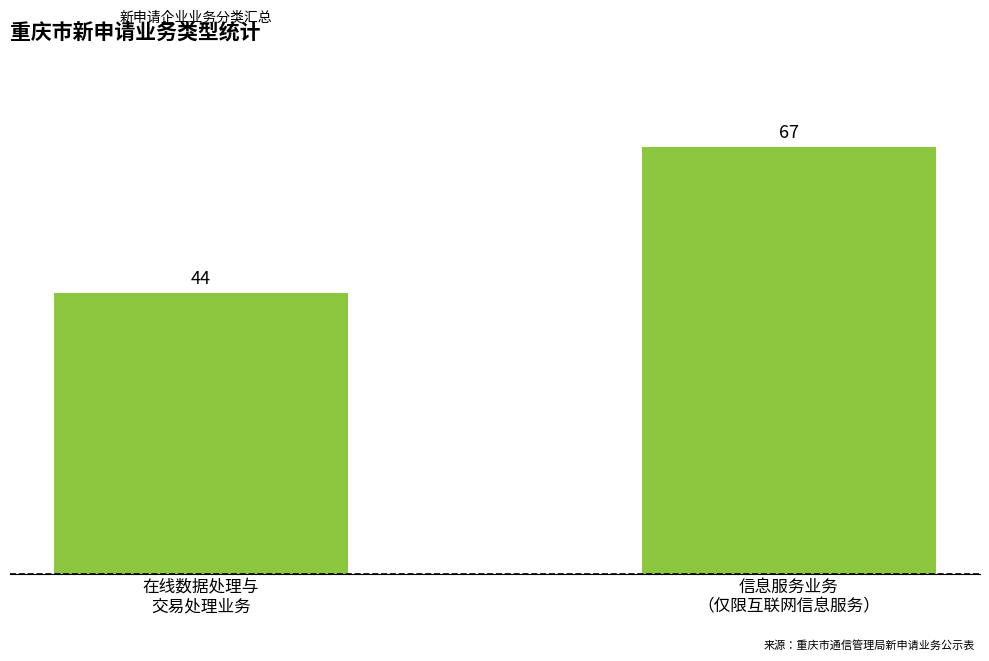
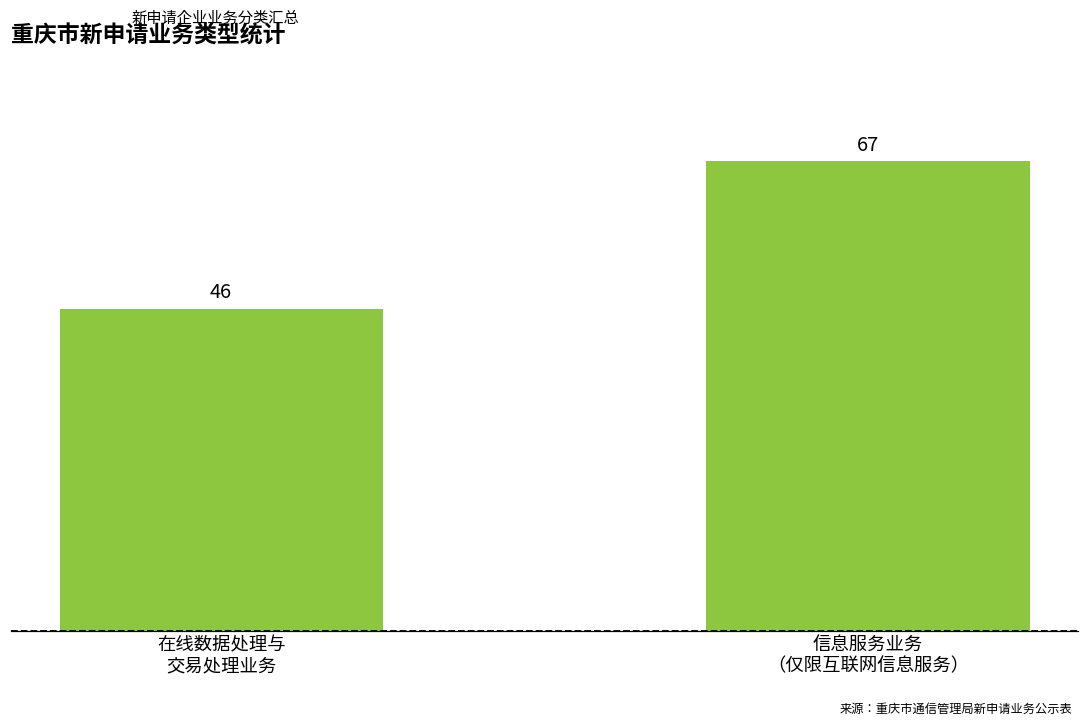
在线数据处理与 交易处理业务: 44 -> 46
